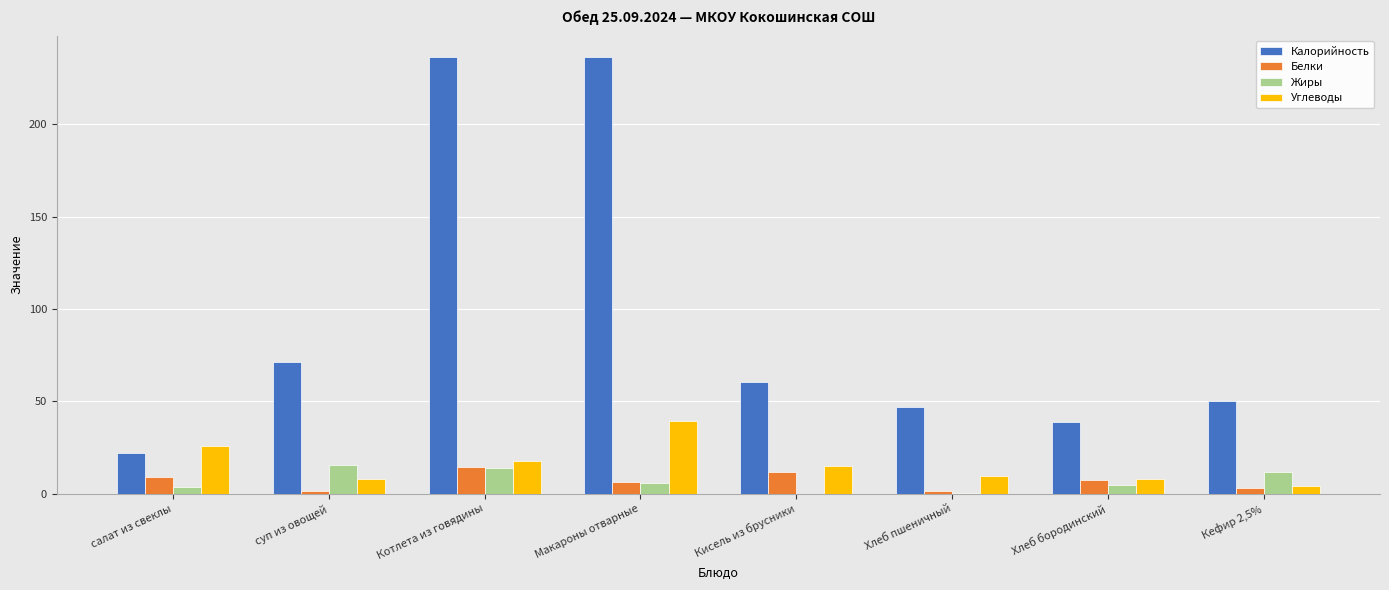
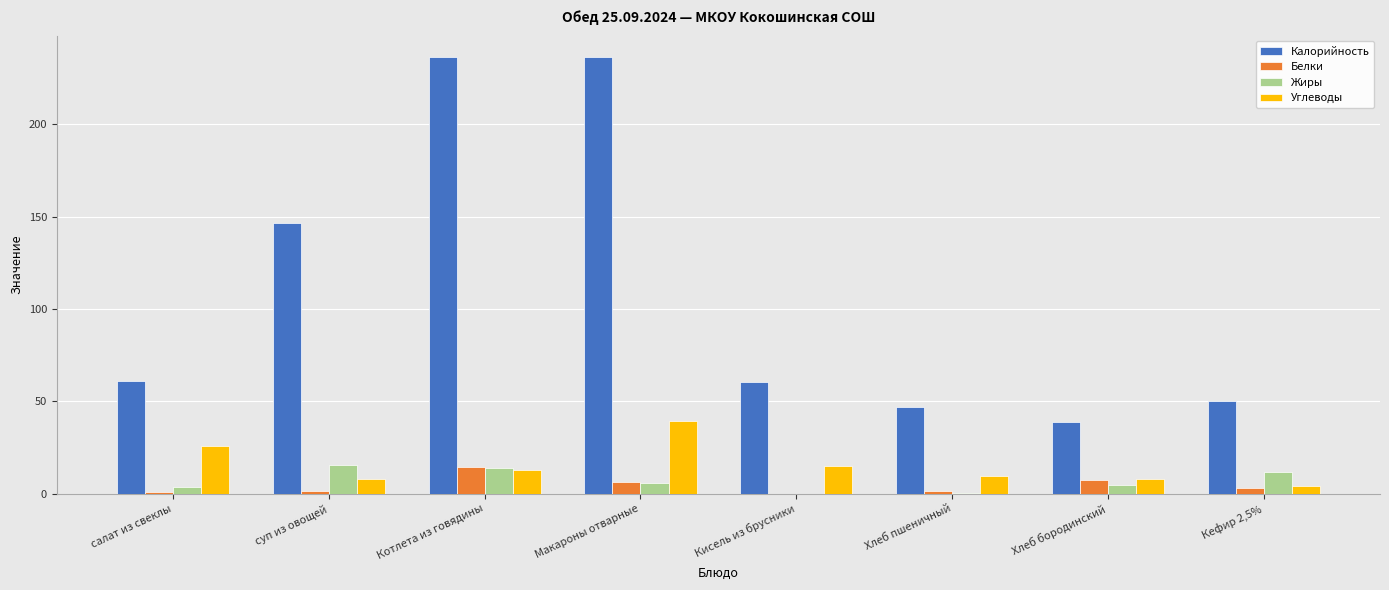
Калорийность, салат из свеклы: 22 -> 61
Белки, салат из свеклы: 9 -> 1
Калорийность, суп из овощей: 71 -> 147
Углеводы, Котлета из говядины: 18 -> 13
Белки, Кисель из брусники: 12 -> 0
